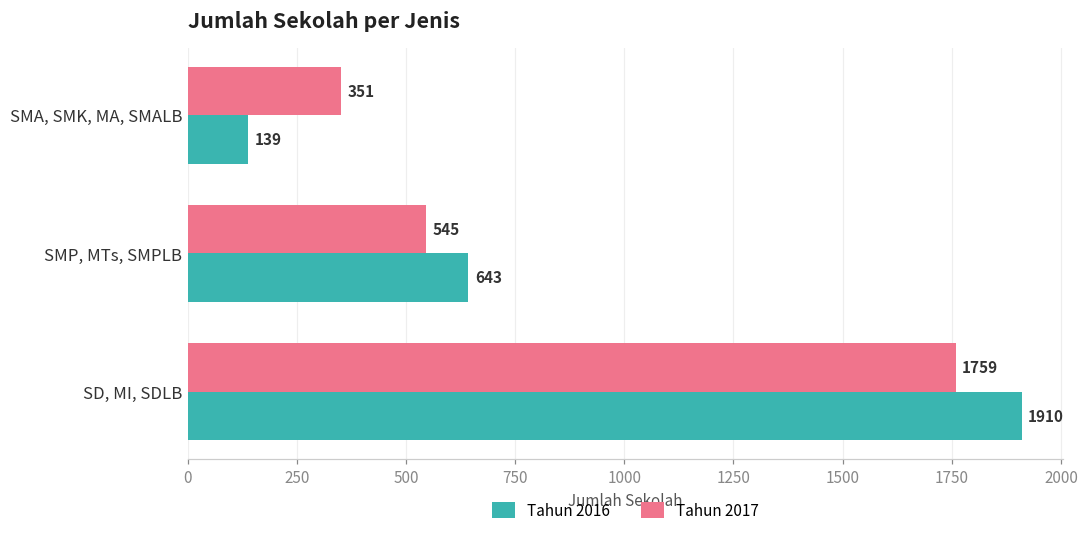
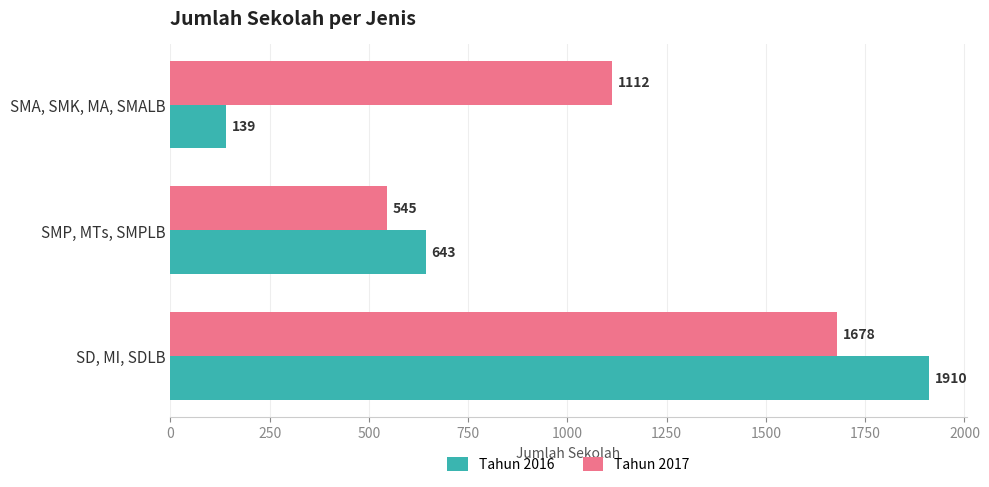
Tahun 2017, SMA, SMK, MA, SMALB: 351 -> 1112
Tahun 2017, SD, MI, SDLB: 1759 -> 1678
